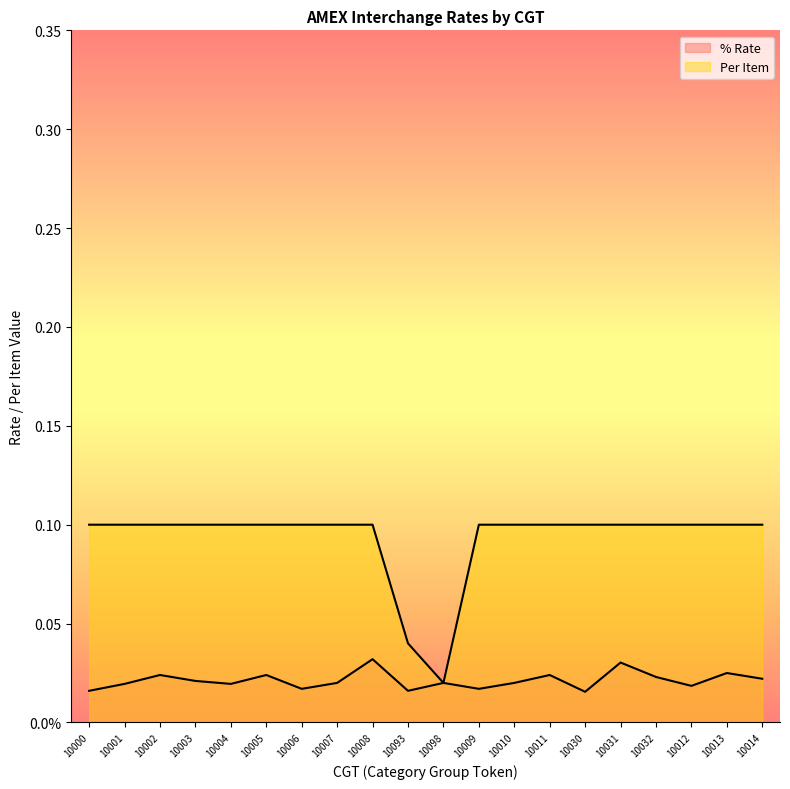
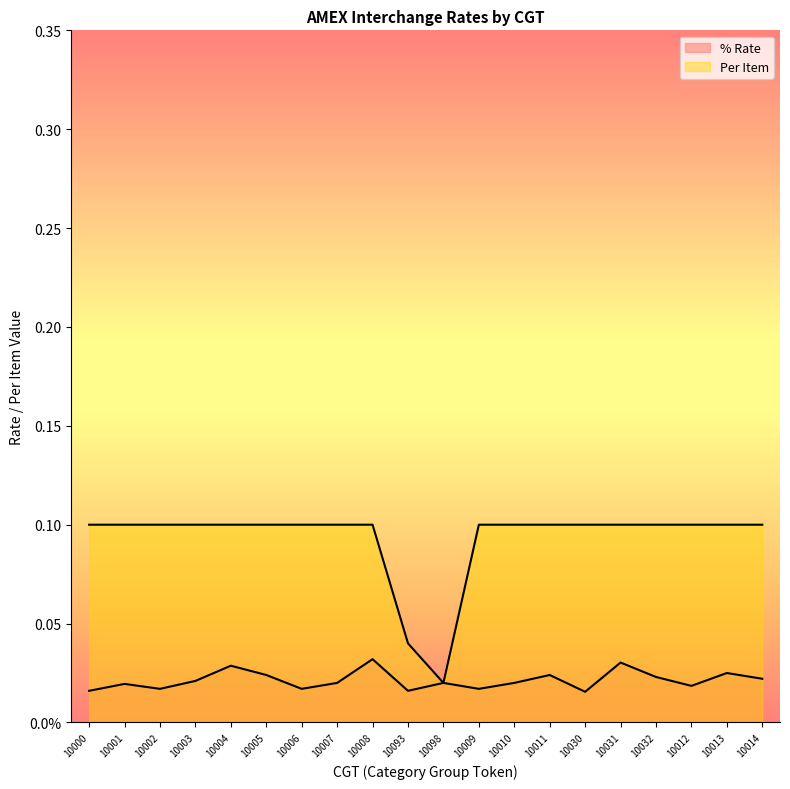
% Rate, 10002: 0.024 -> 0.017
% Rate, 10004: 0.020 -> 0.029
